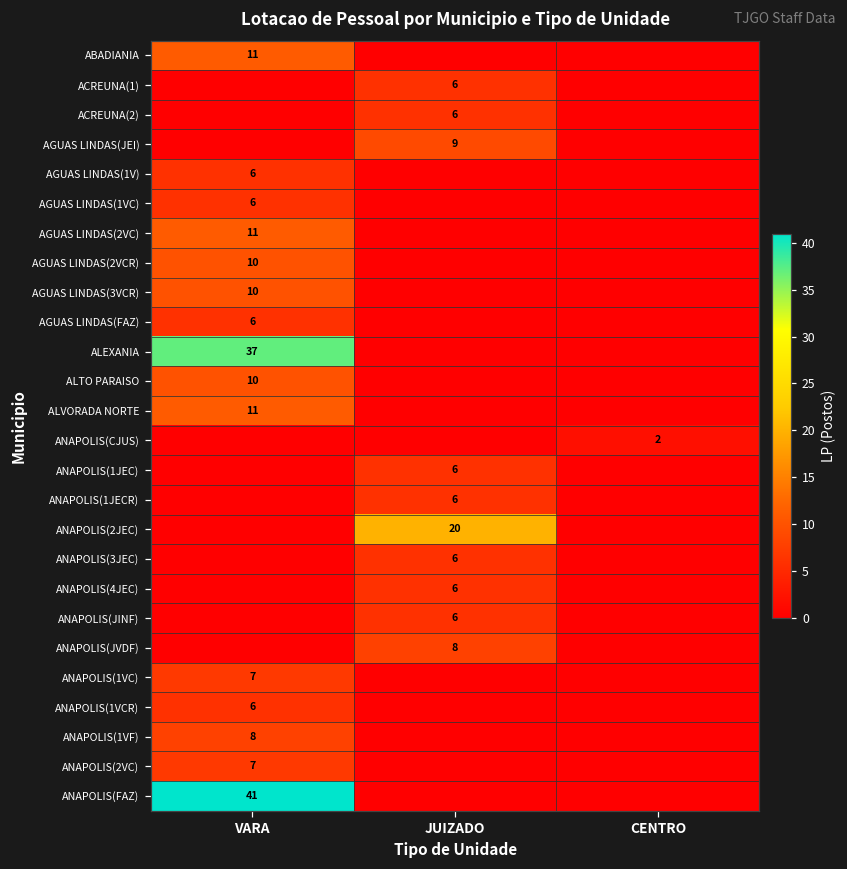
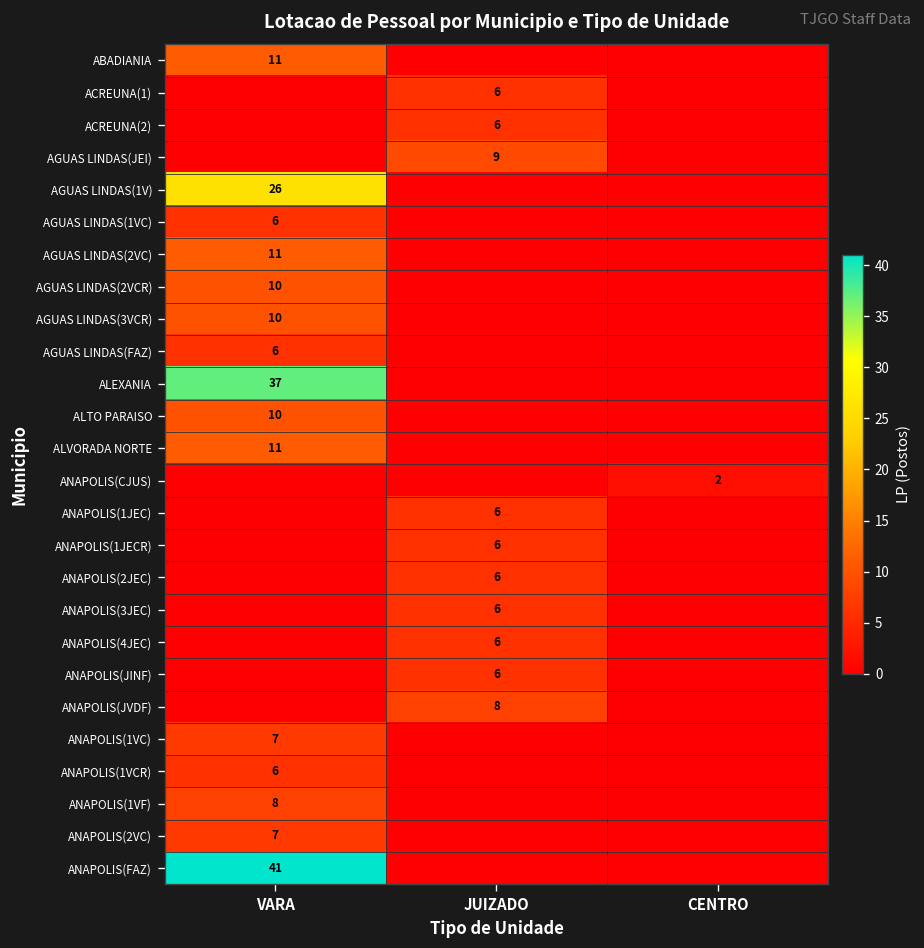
AGUAS LINDAS(1V), VARA: 6 -> 26
ANAPOLIS(2JEC), JUIZADO: 20 -> 6
